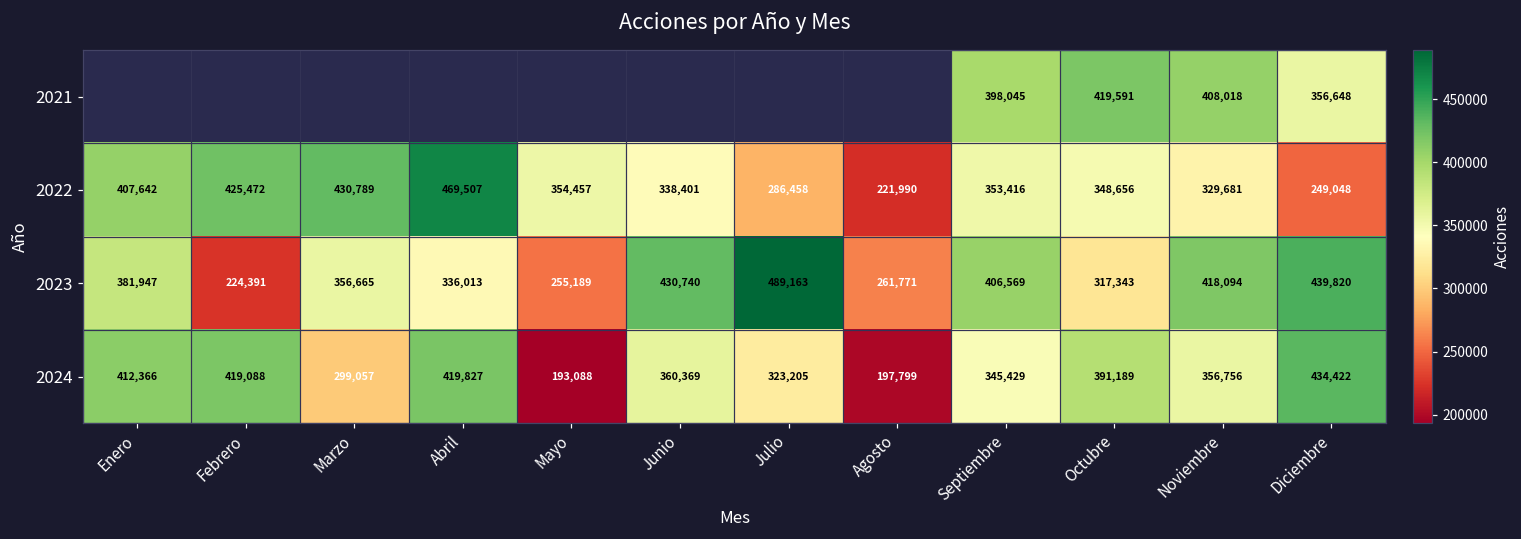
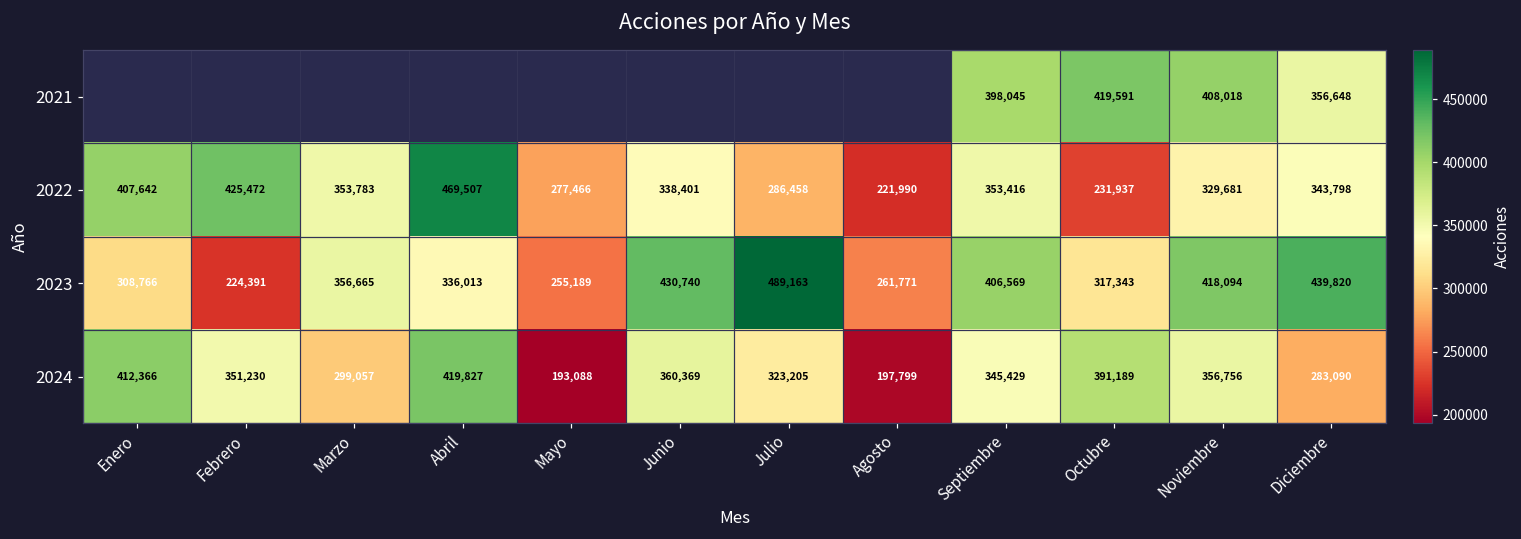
2022, Marzo: 430,789 -> 353,783
2022, Mayo: 354,457 -> 277,466
2022, Octubre: 348,656 -> 231,937
2022, Diciembre: 249,048 -> 343,798
2023, Enero: 381,947 -> 308,766
2024, Febrero: 419,088 -> 351,230
2024, Diciembre: 434,422 -> 283,090
